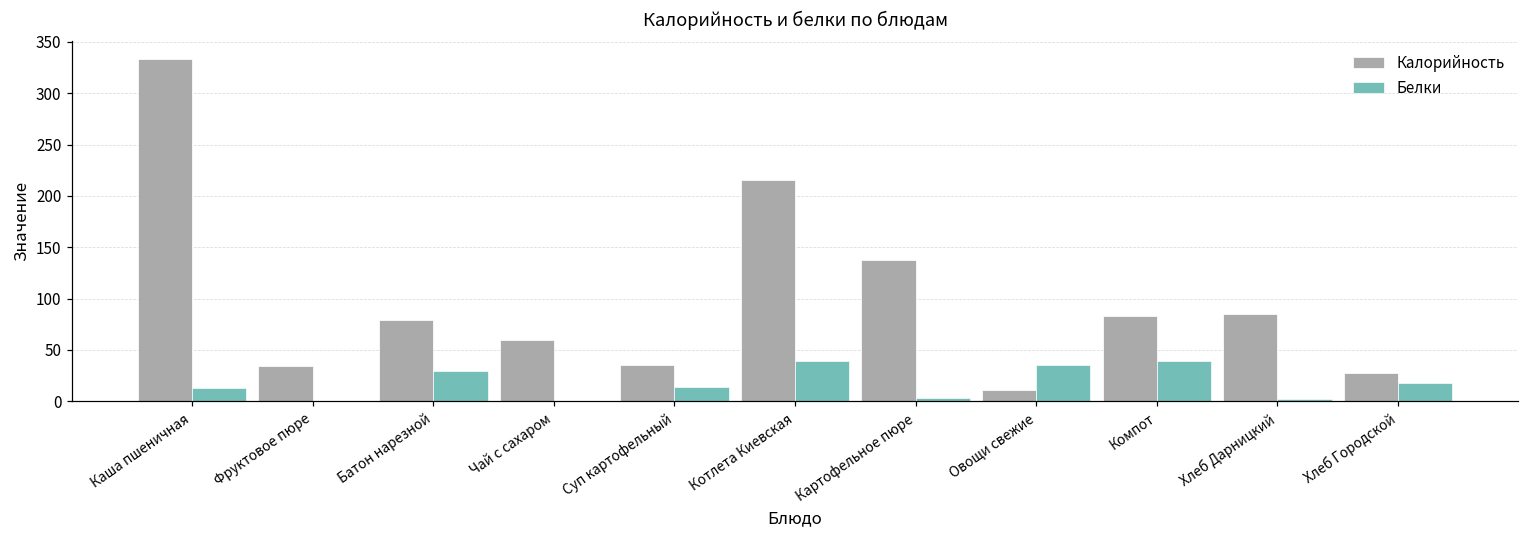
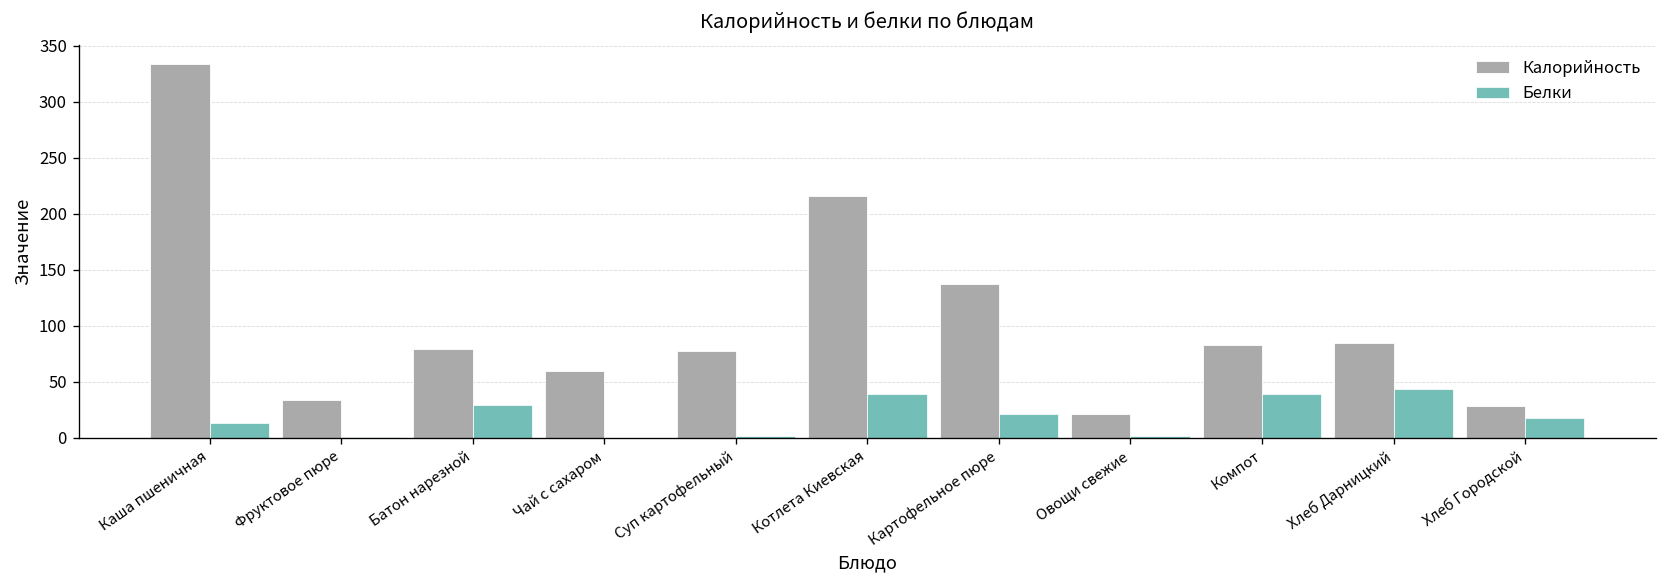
Калорийность, Суп картофельный: 40 -> 80
Белки, Суп картофельный: 10 -> 0
Белки, Картофельное пюре: 0 -> 20
Калорийность, Овощи свежие: 10 -> 20
Белки, Овощи свежие: 40 -> 0
Белки, Хлеб Дарницкий: 0 -> 40
